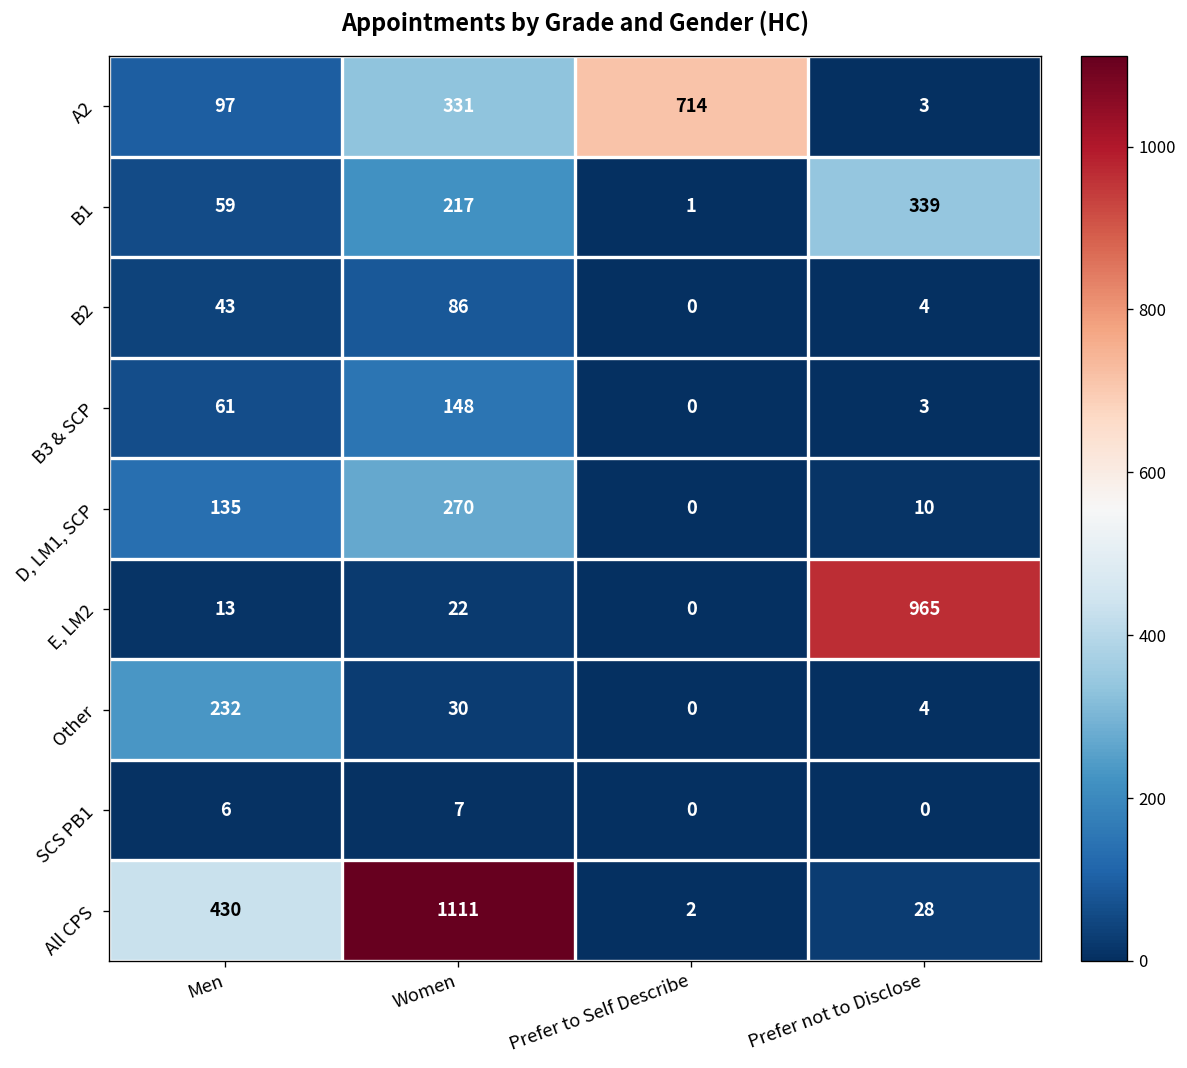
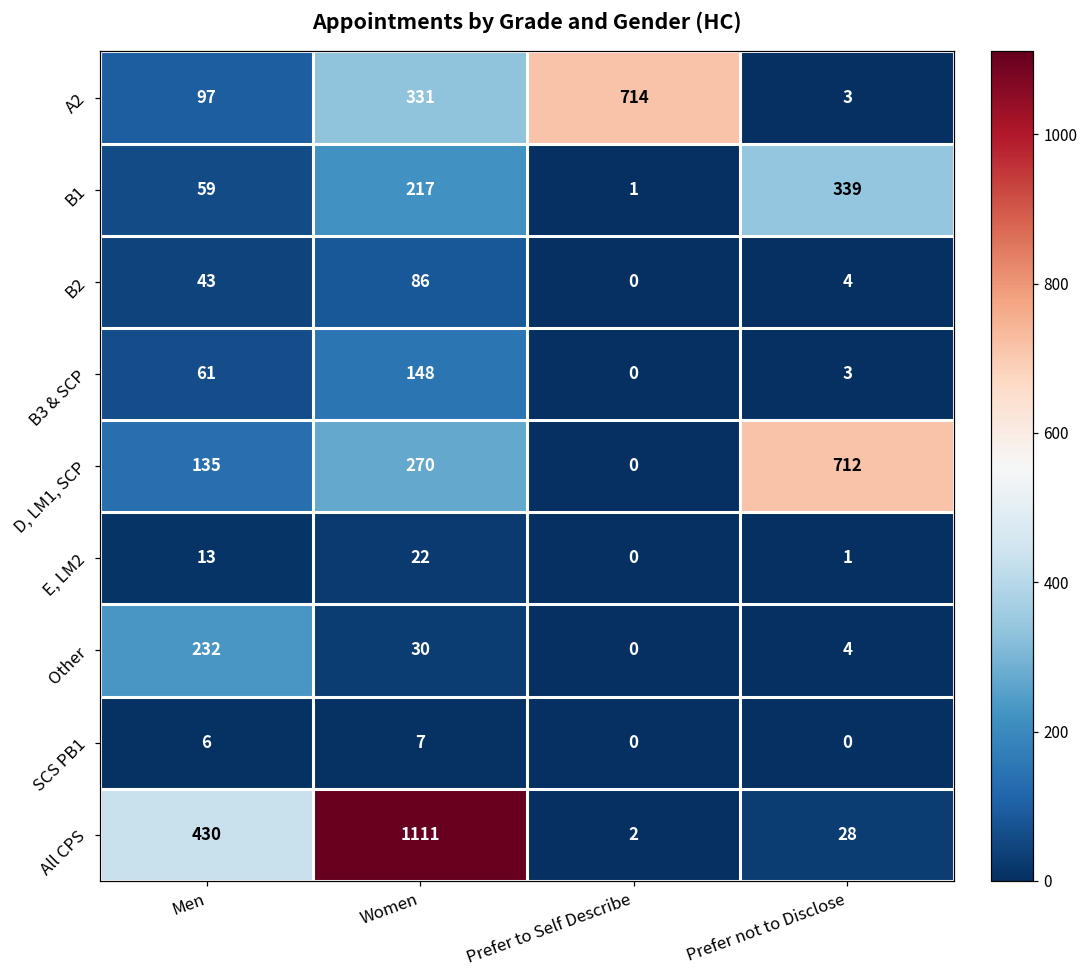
D, LM1, SCP, Prefer not to Disclose: 10 -> 712
E, LM2, Prefer not to Disclose: 965 -> 1
